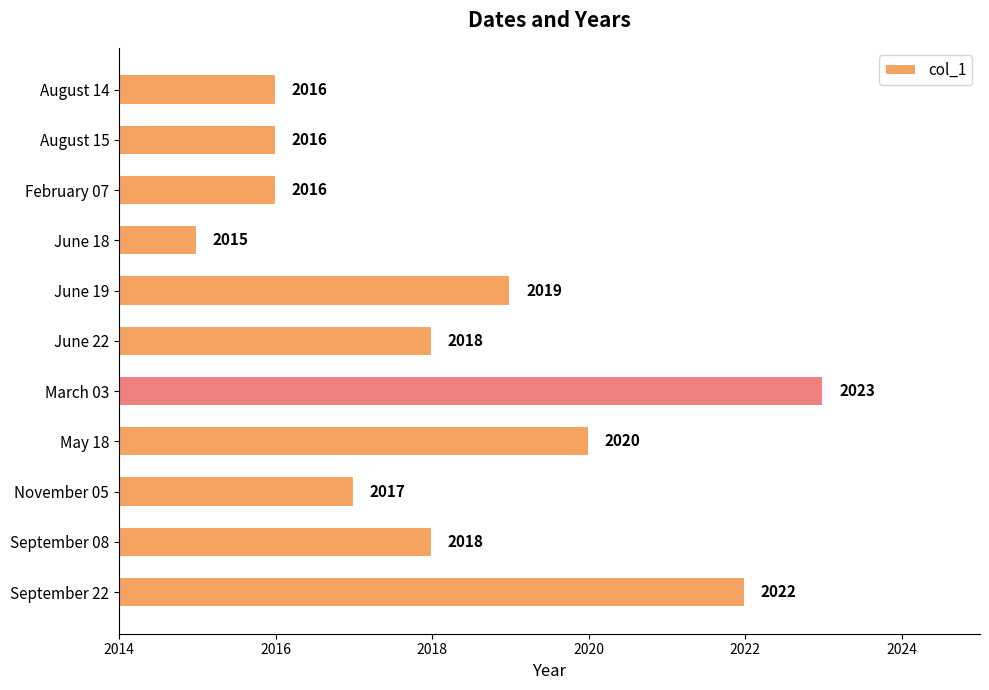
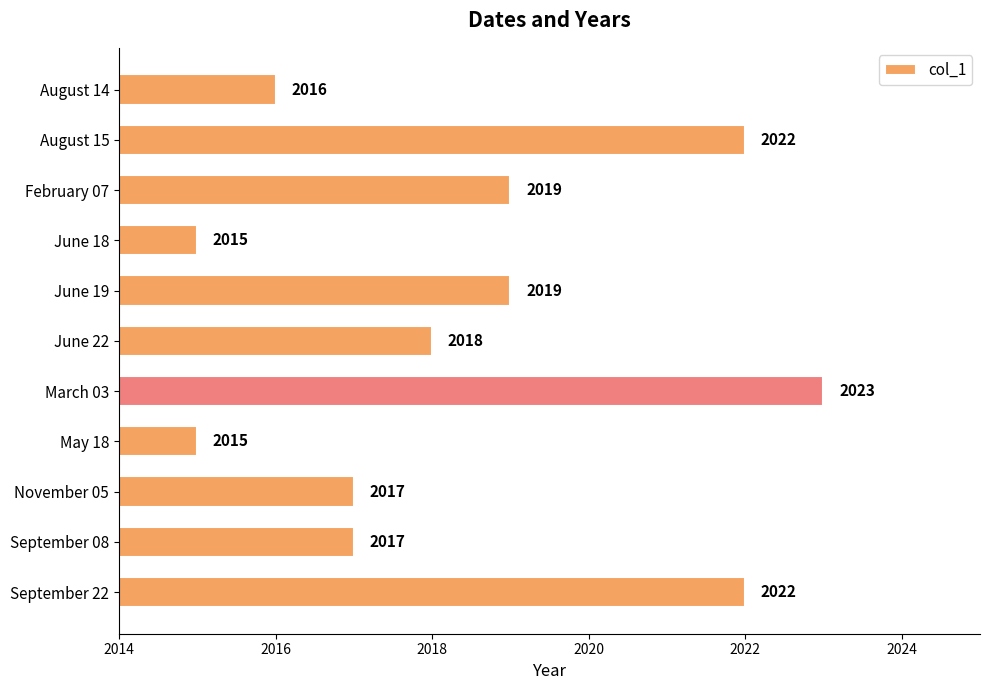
August 15: 2016 -> 2022
February 07: 2016 -> 2019
May 18: 2020 -> 2015
September 08: 2018 -> 2017
